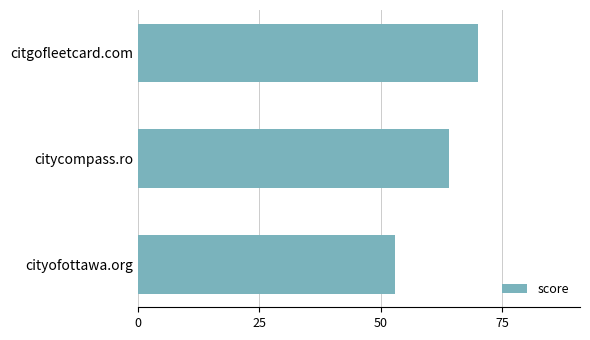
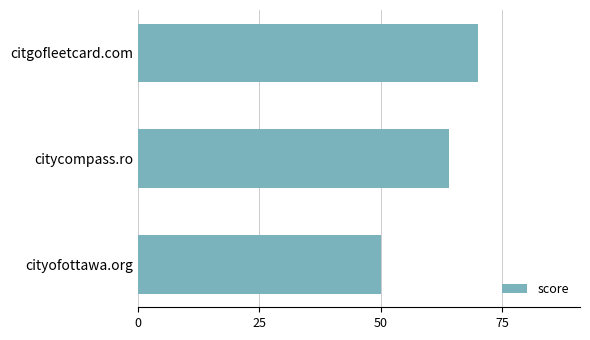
cityofottawa.org: 53 -> 50
